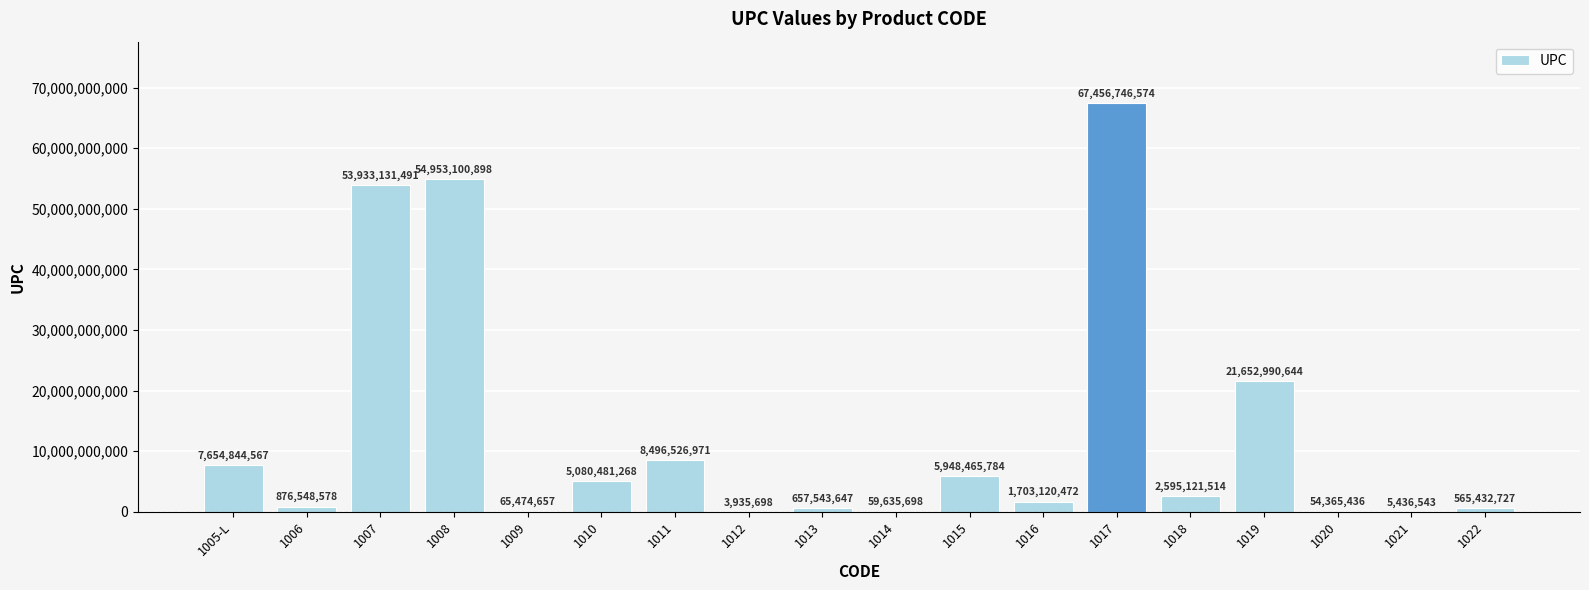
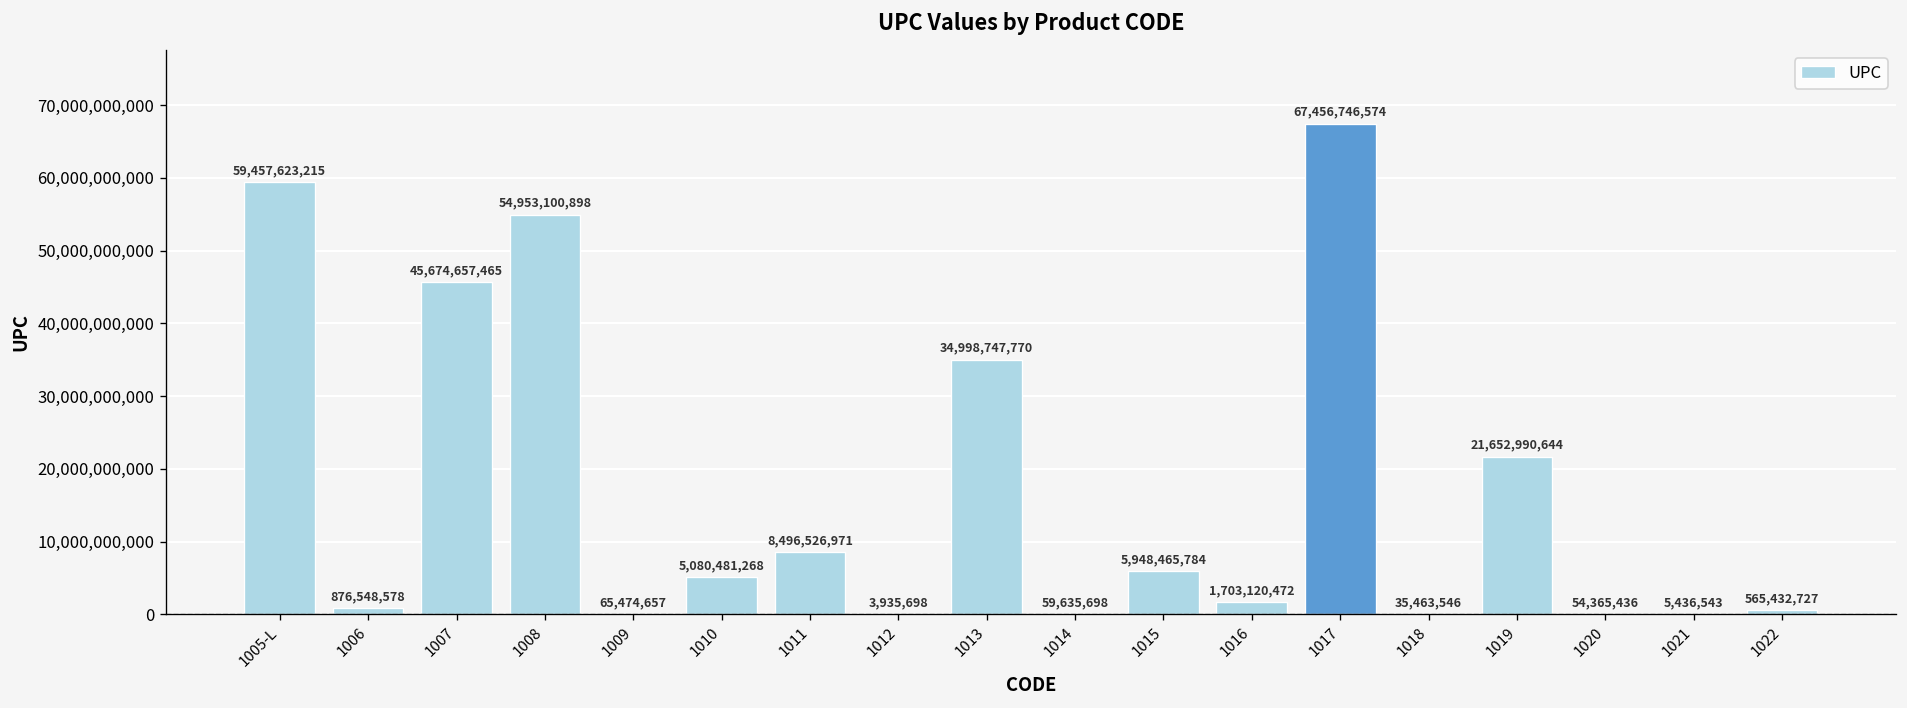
1005-L: 7,654,844,567 -> 59,457,623,215
1007: 53,933,131,491 -> 45,674,657,465
1013: 657,543,647 -> 34,998,747,770
1018: 2,595,121,514 -> 35,463,546
